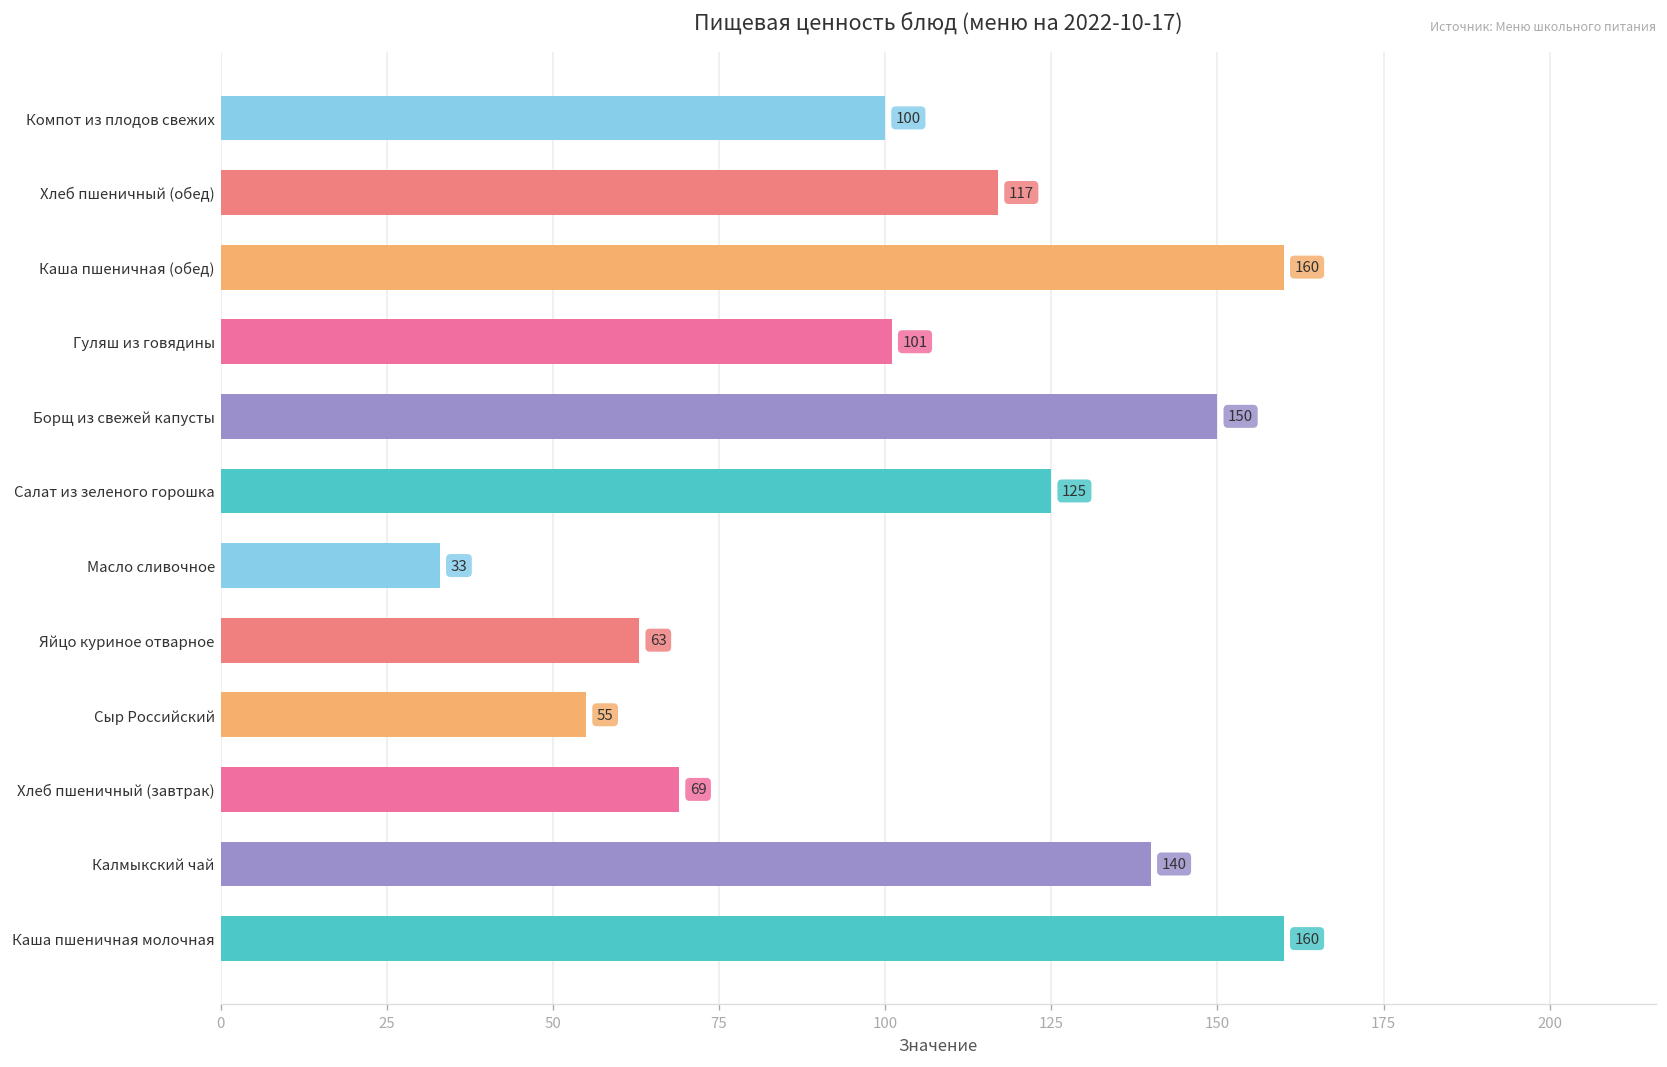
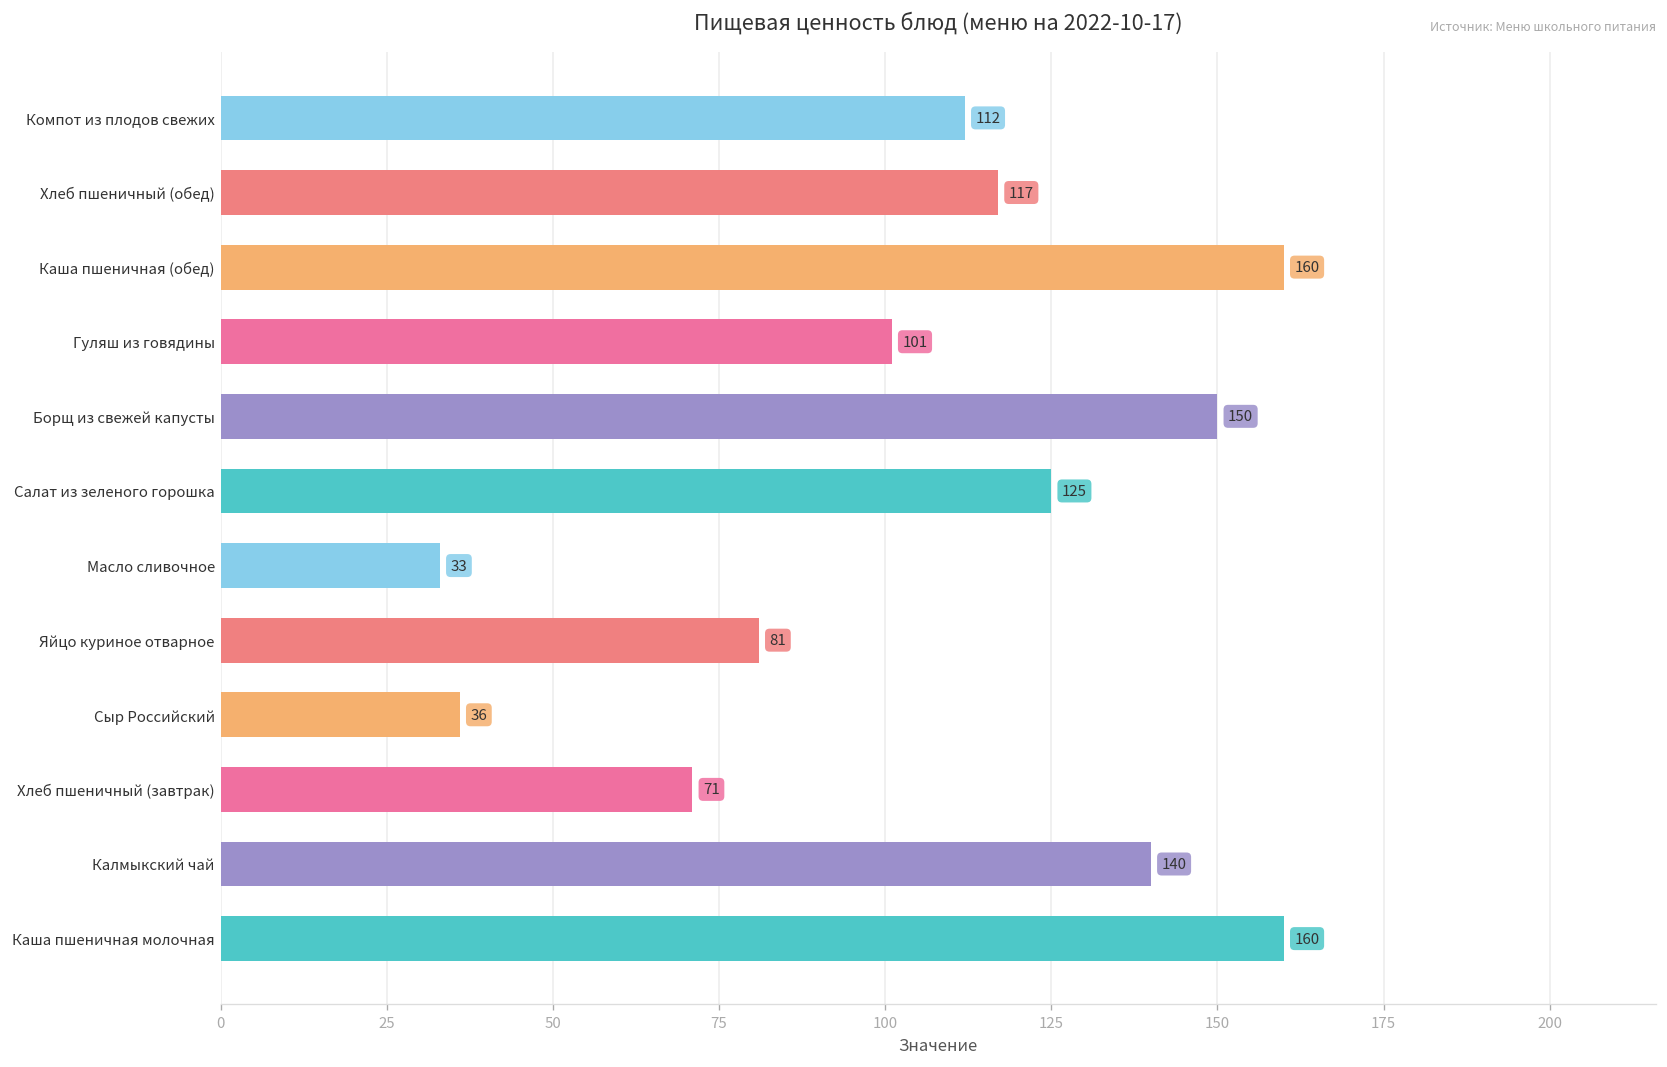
Компот из плодов свежих: 100 -> 112
Яйцо куриное отварное: 63 -> 81
Сыр Российский: 55 -> 36
Хлеб пшеничный (завтрак): 69 -> 71
